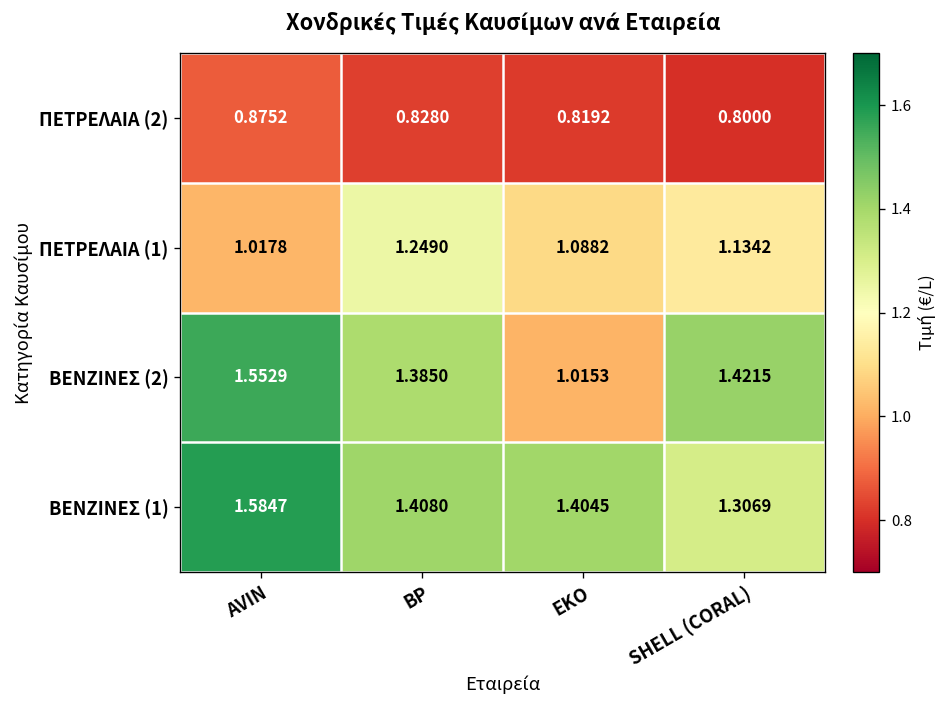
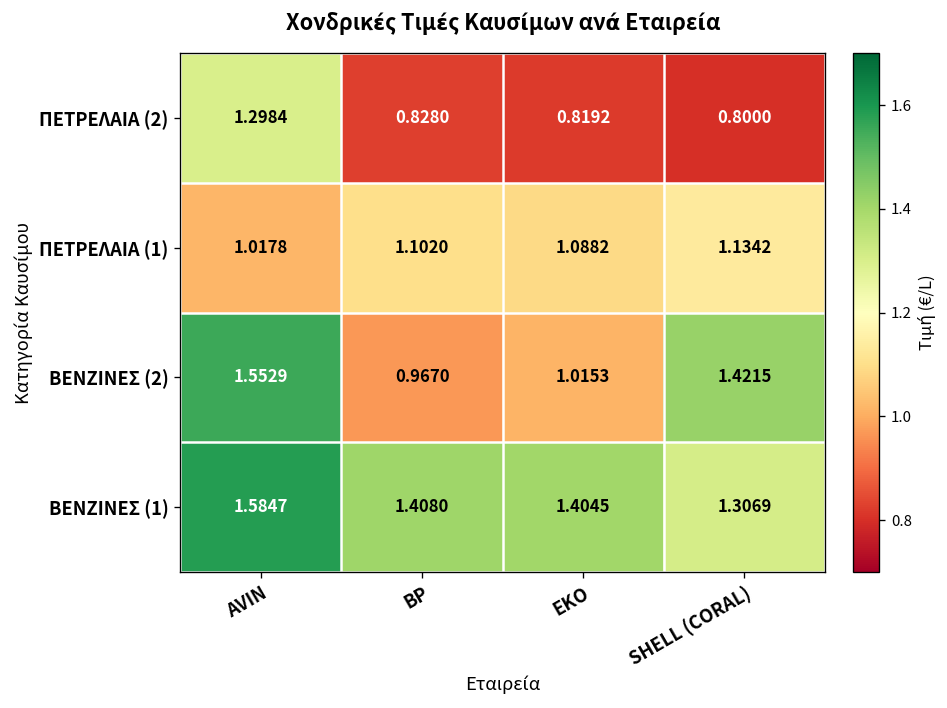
ΠΕΤΡΕΛΑΙΑ (2), AVIN: 0.8752 -> 1.2984
ΠΕΤΡΕΛΑΙΑ (1), BP: 1.2490 -> 1.1020
ΒΕΝΖΙΝΕΣ (2), BP: 1.3850 -> 0.9670
